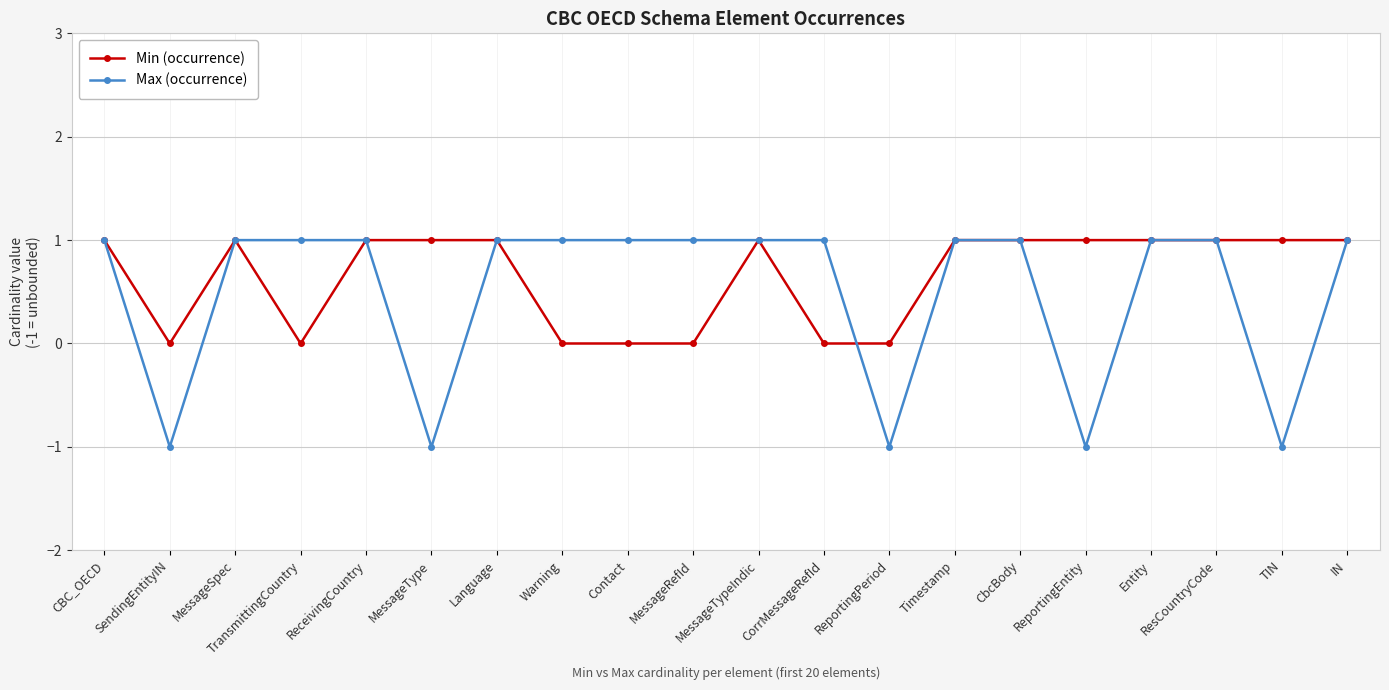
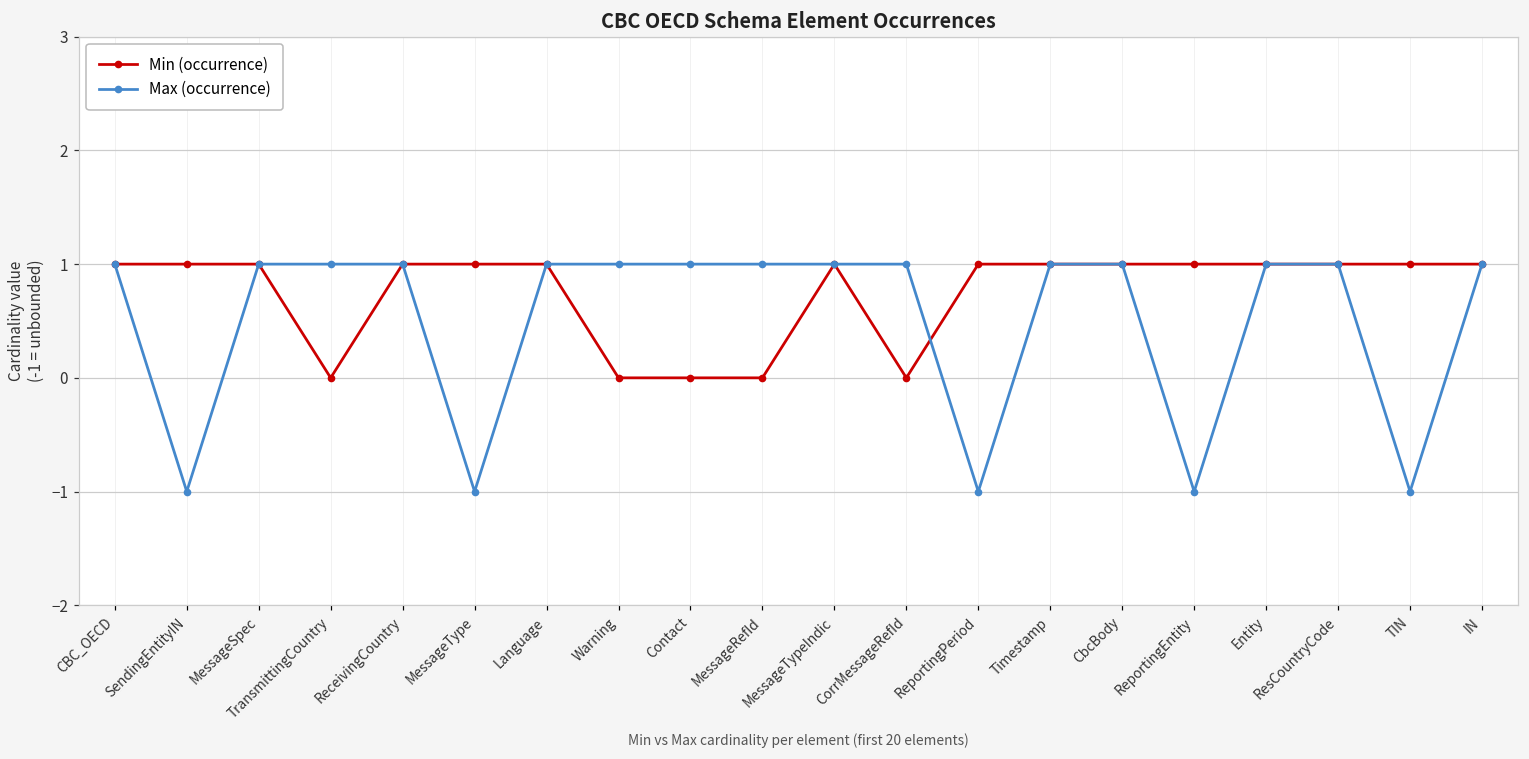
Min (occurrence), SendingEntityIN: 0 -> 1
Min (occurrence), ReportingPeriod: 0 -> 1
